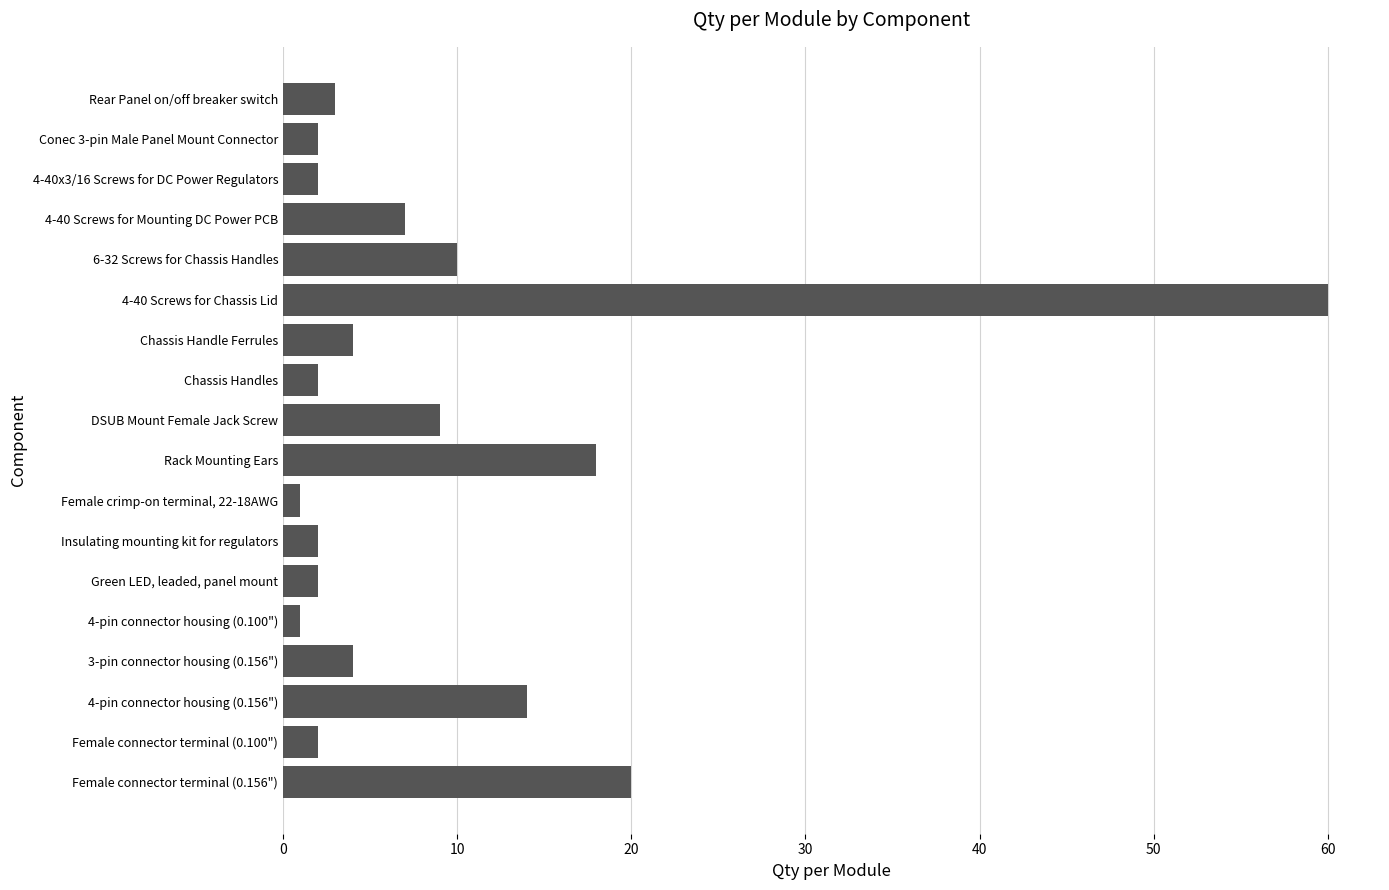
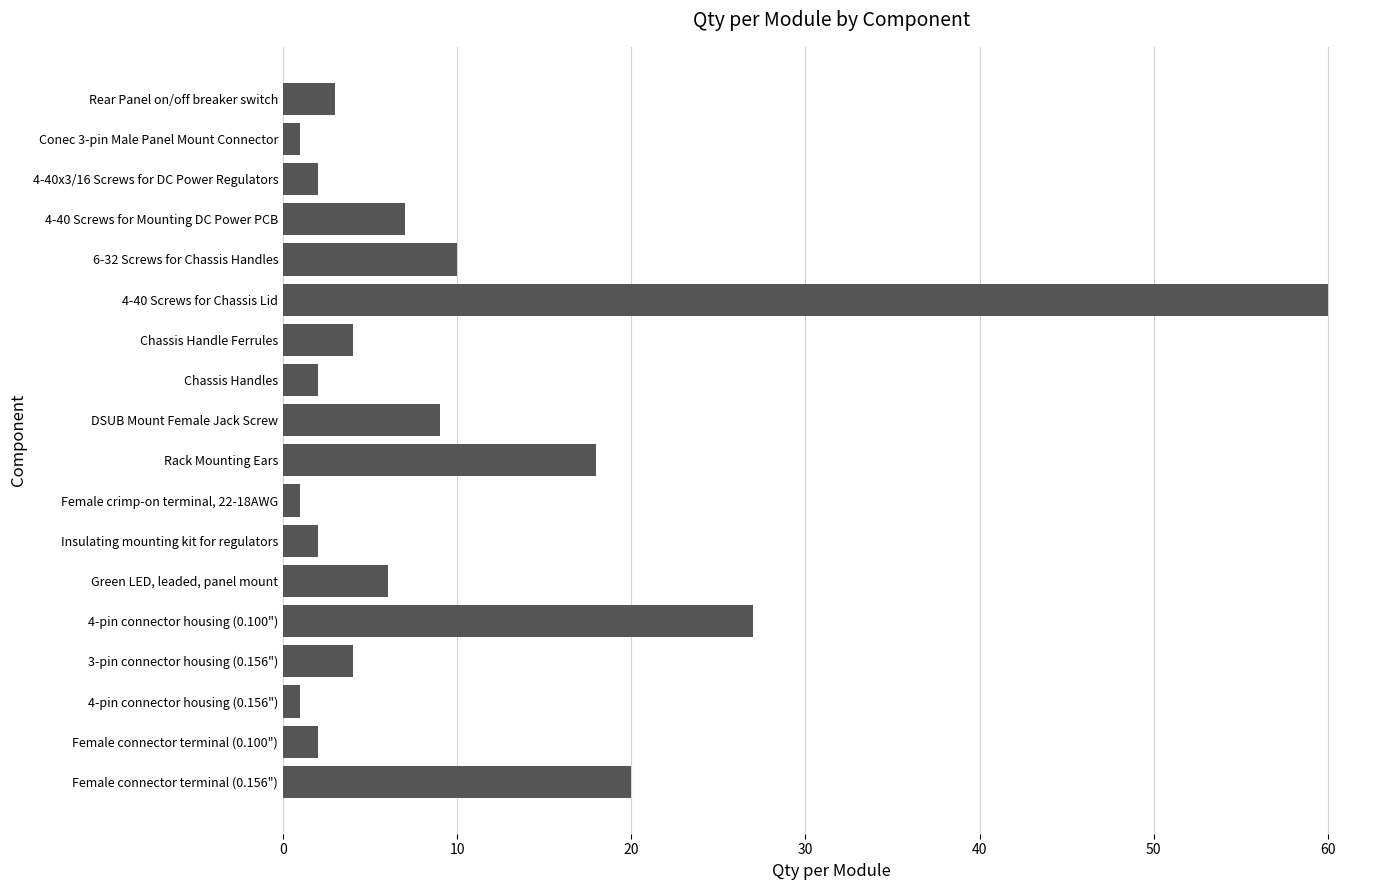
Conec 3-pin Male Panel Mount Connector: 2 -> 1
Green LED, leaded, panel mount: 2 -> 6
4-pin connector housing (0.100"): 1 -> 27
4-pin connector housing (0.156"): 14 -> 1
